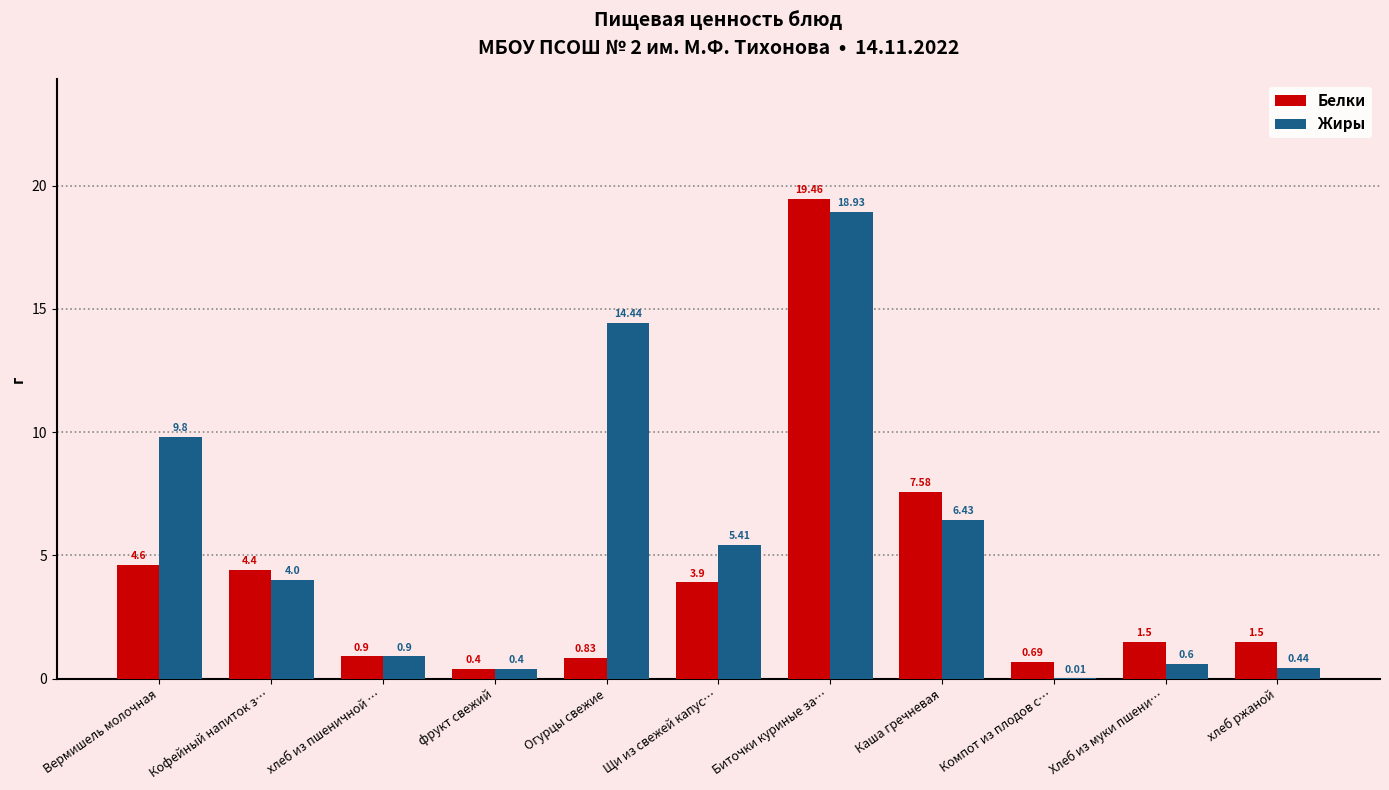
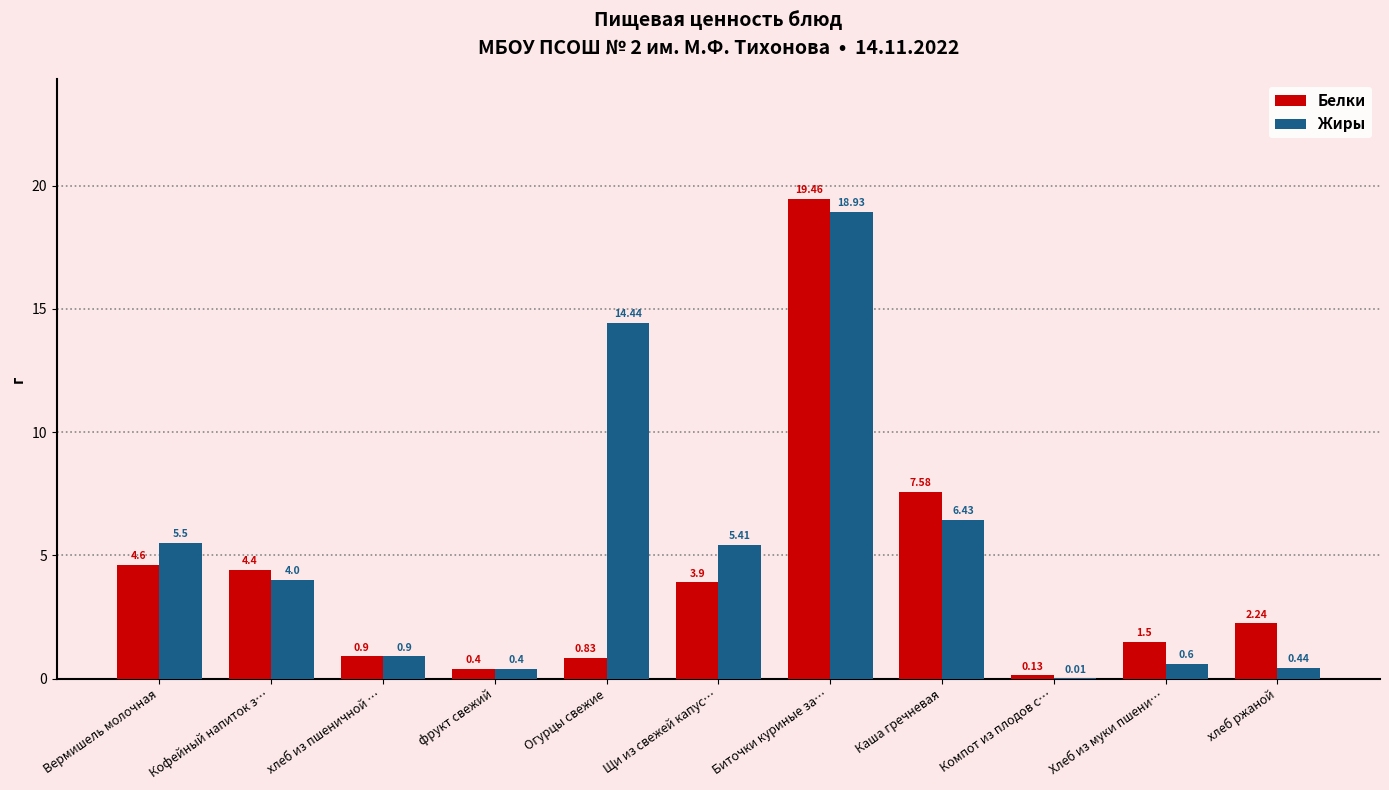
Жиры, Вермишель молочная: 9.8 -> 5.5
Белки, Компот из плодов с…: 0.69 -> 0.13
Белки, хлеб ржаной: 1.5 -> 2.24
